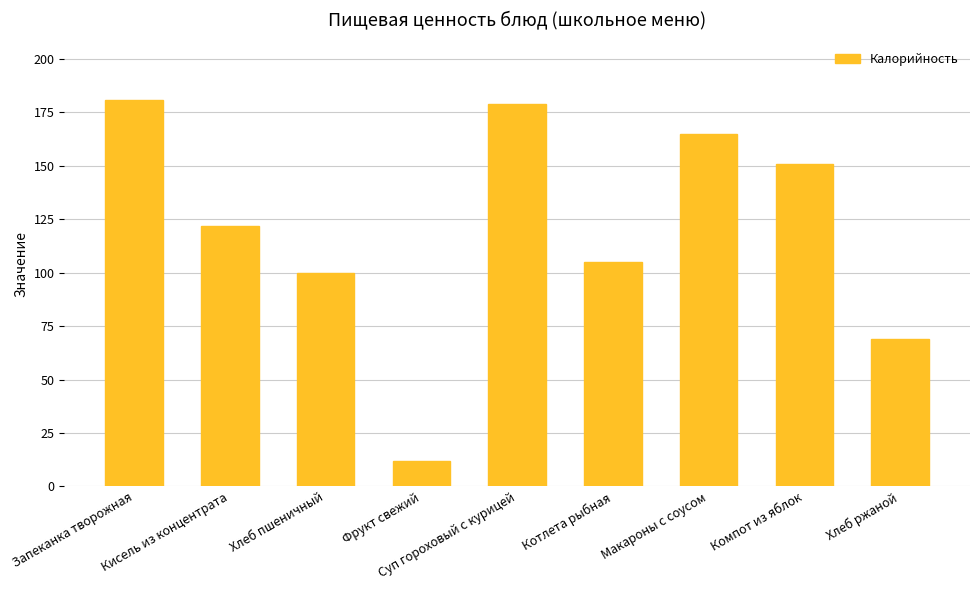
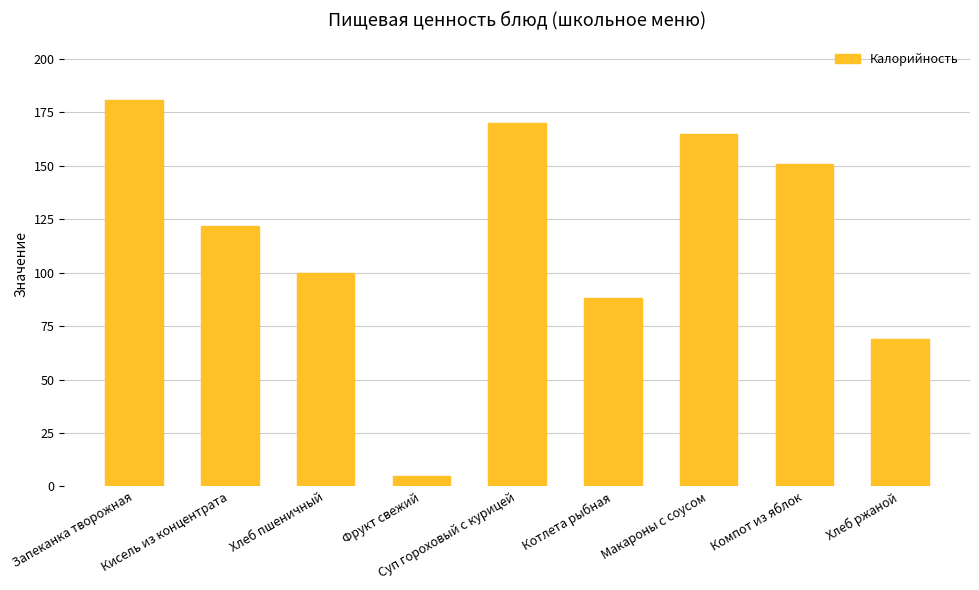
Фрукт свежий: 12 -> 5
Суп гороховый с курицей: 179 -> 170
Котлета рыбная: 105 -> 88
